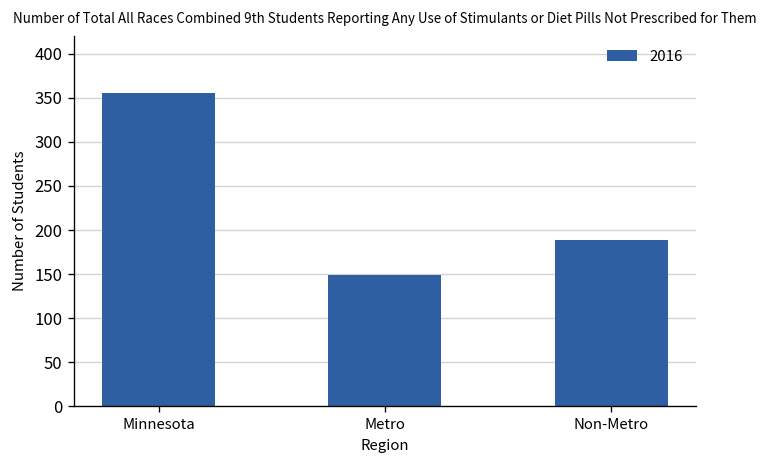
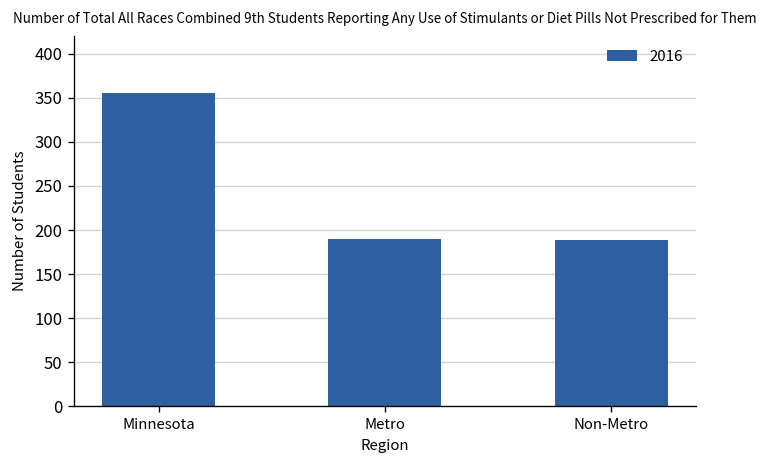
Metro: 150 -> 190
